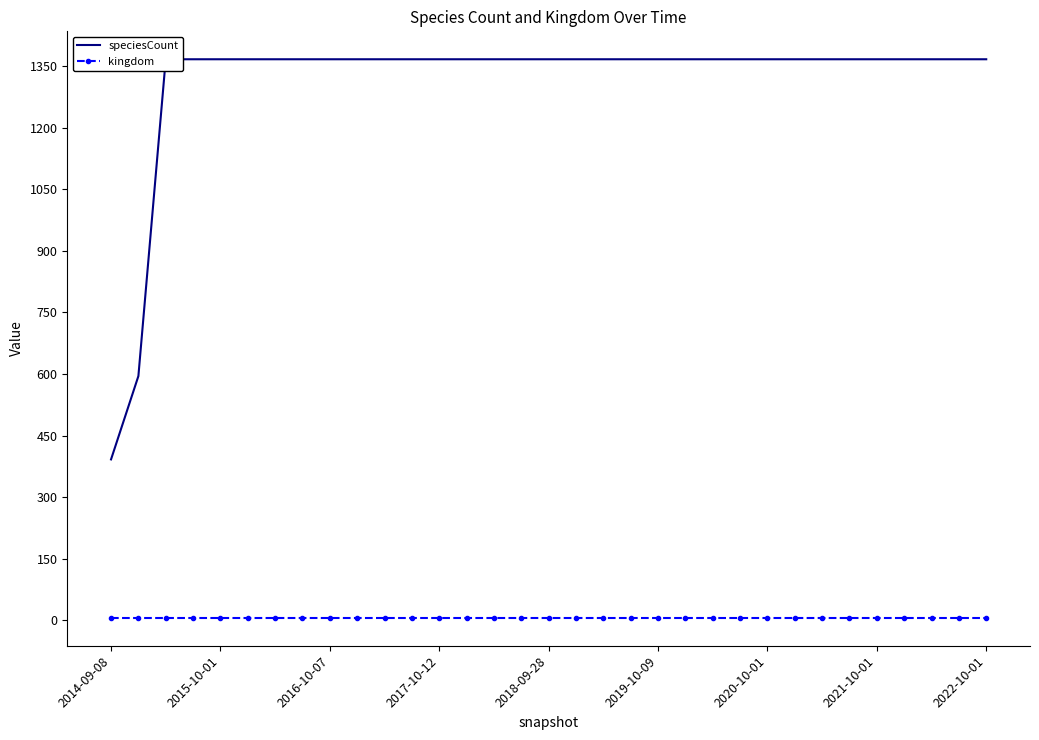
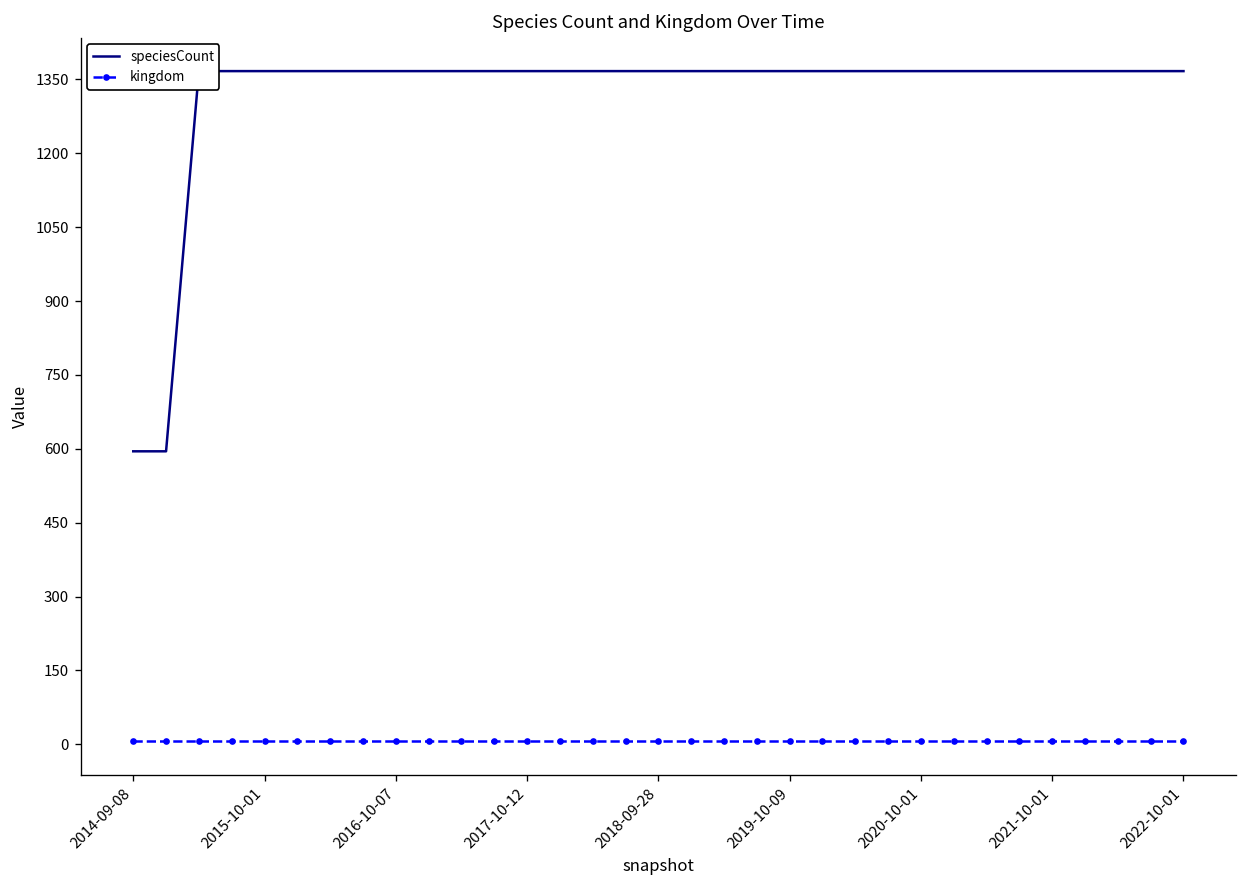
speciesCount, 2014-09-08: 390 -> 600
